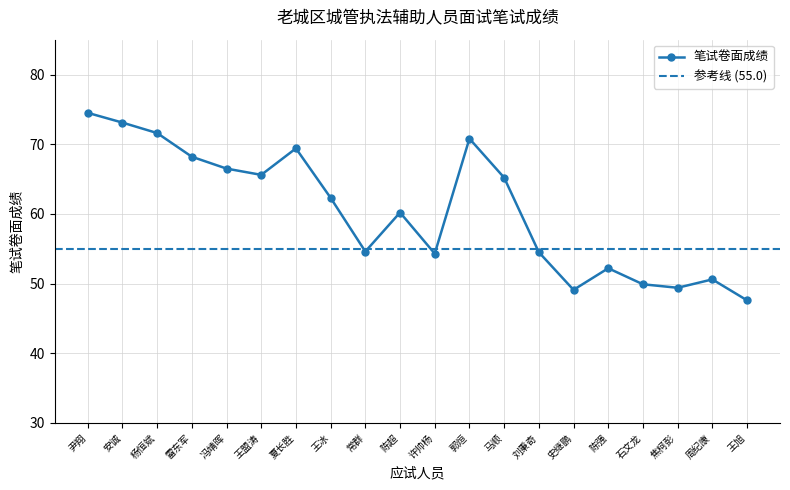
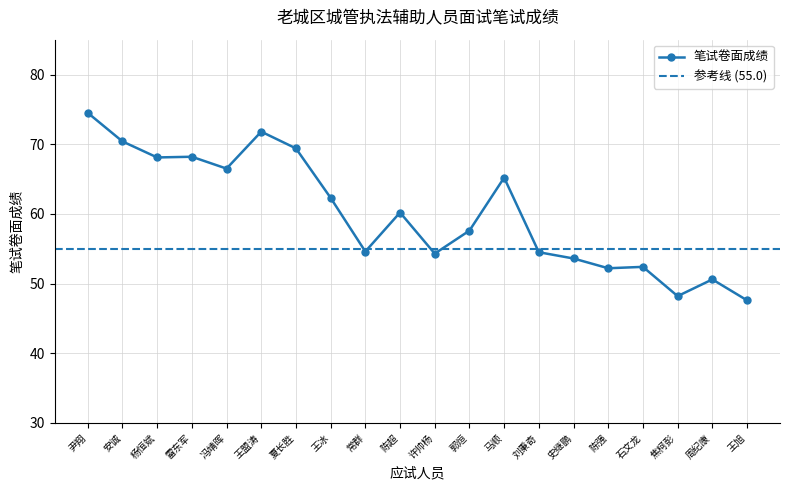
安诚: 73 -> 70
杨恒斌: 72 -> 68
王盟涛: 66 -> 72
郭烜: 71 -> 58
史继鹏: 49 -> 54
石文龙: 50 -> 52
焦柯彭: 49 -> 48
